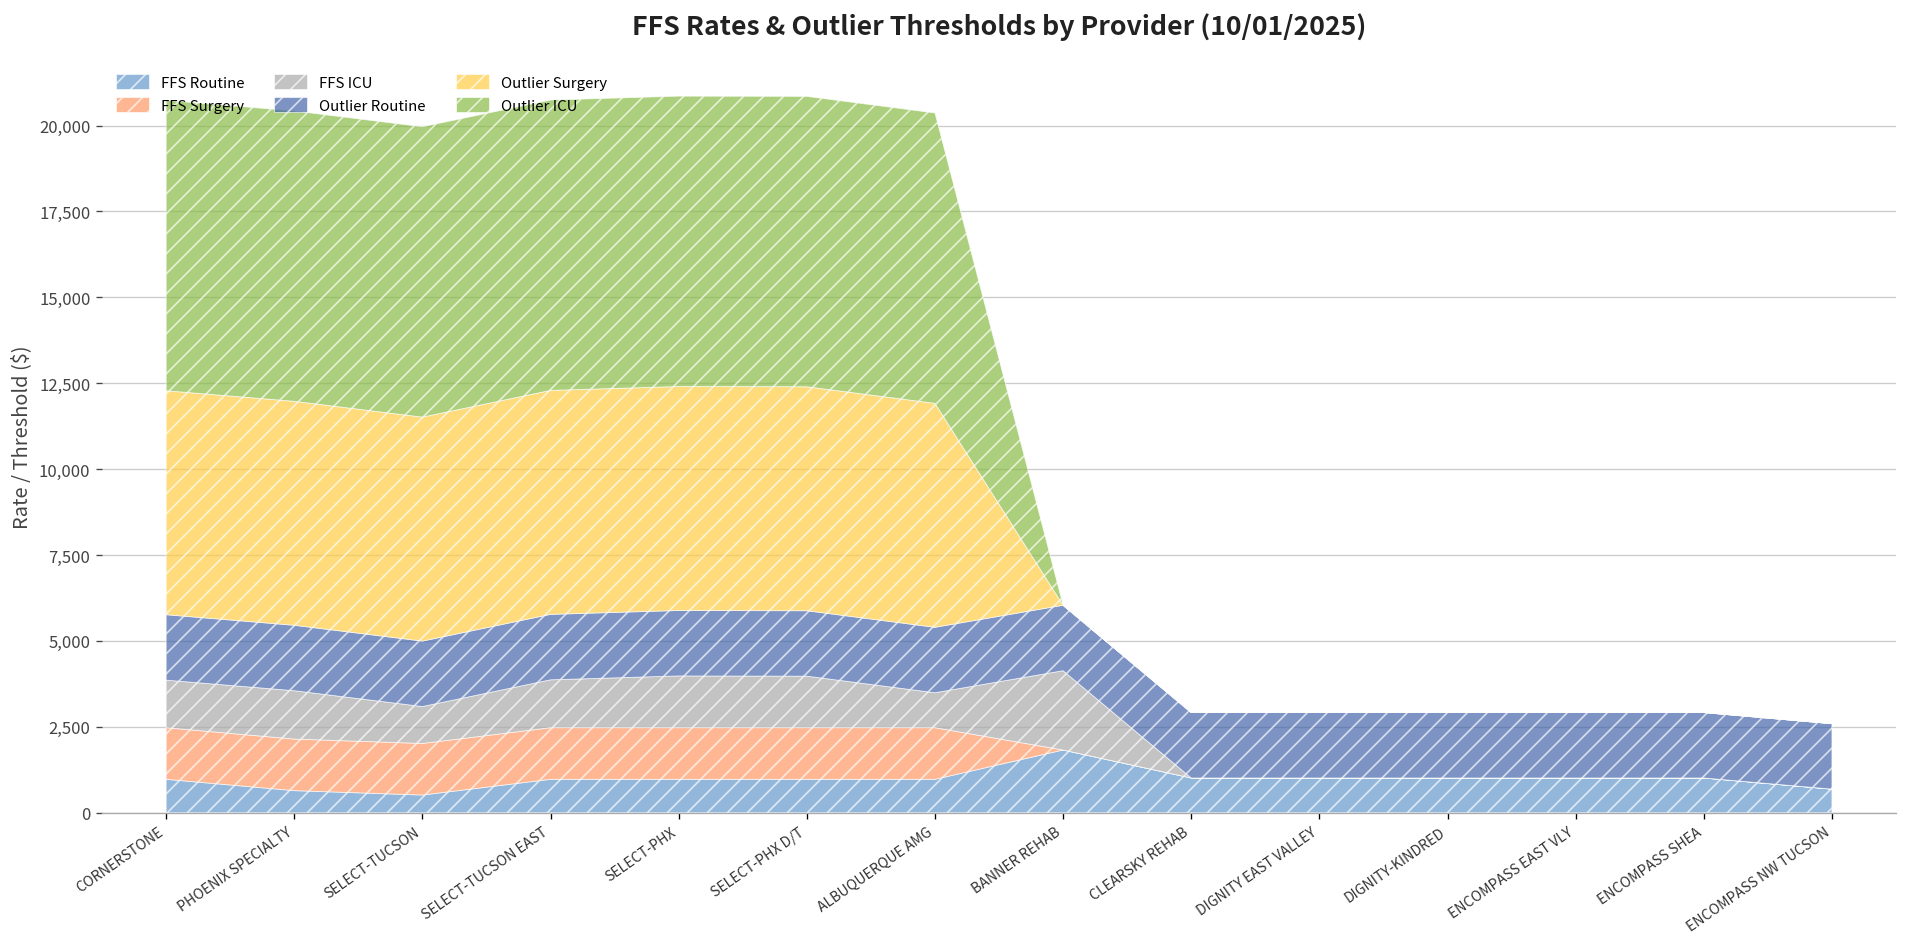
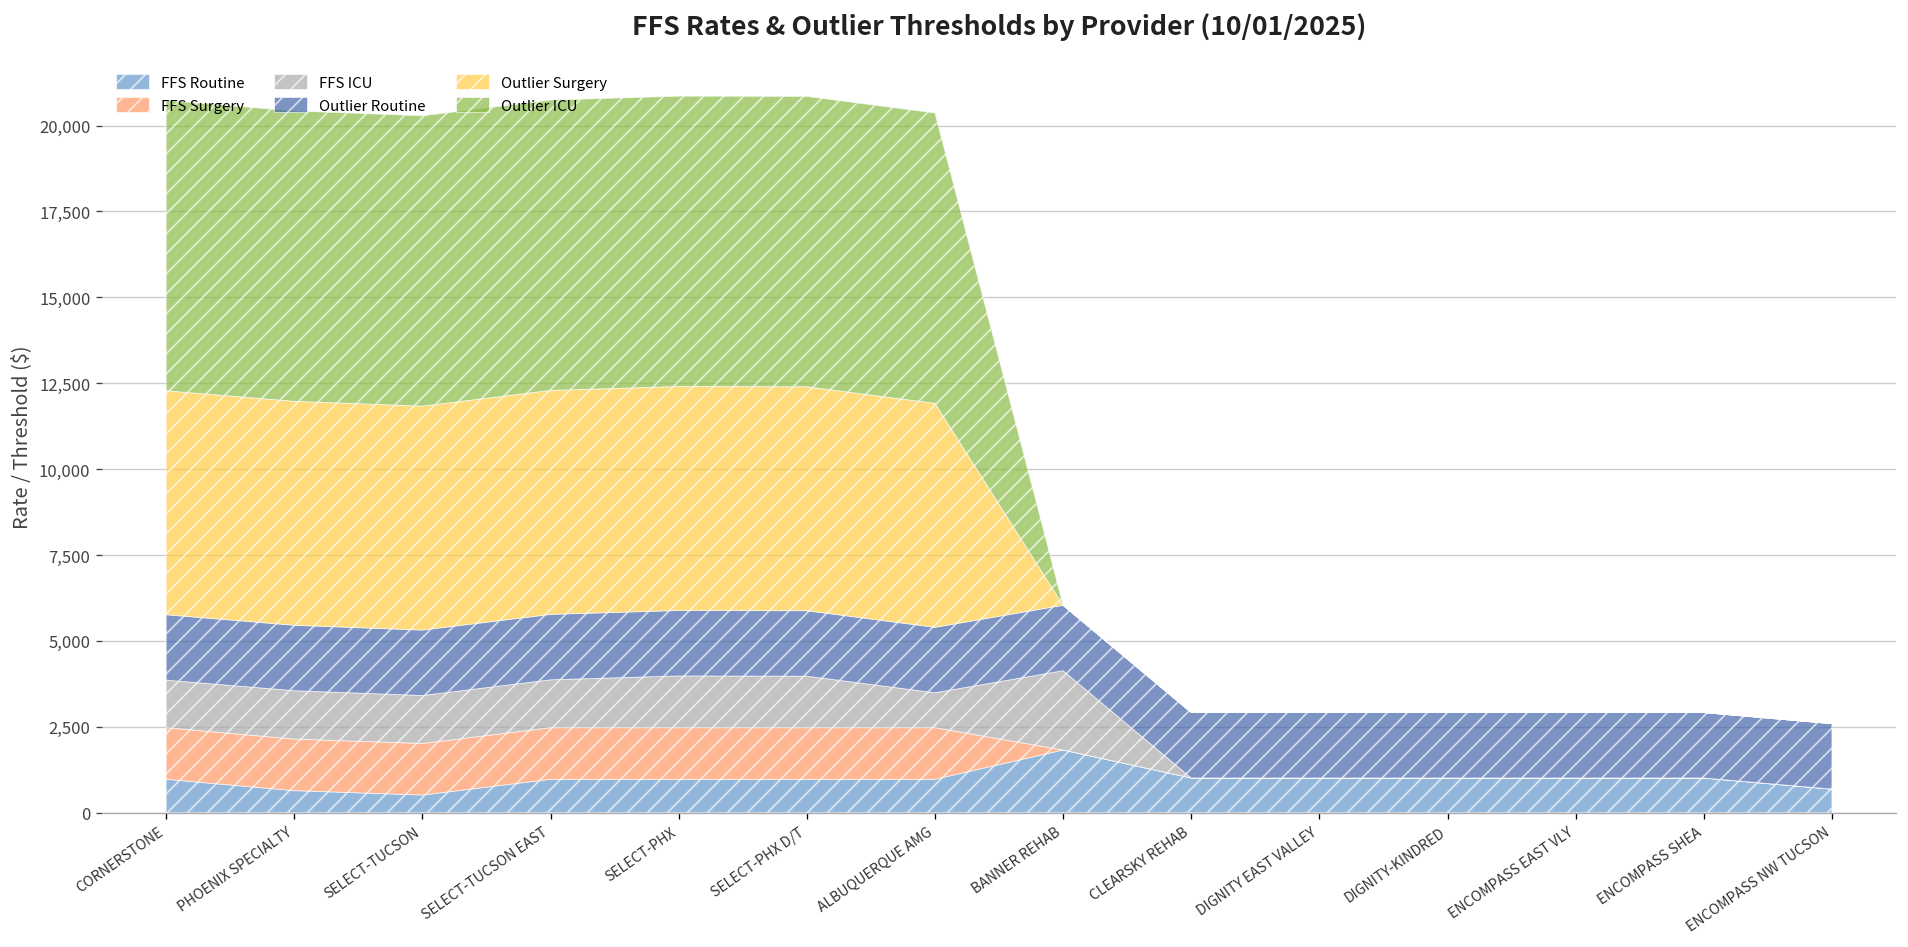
FFS ICU, SELECT-TUCSON: 1,100 -> 1,400
